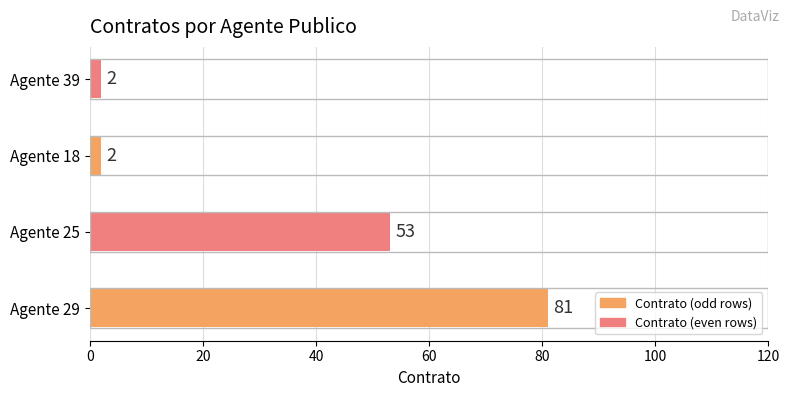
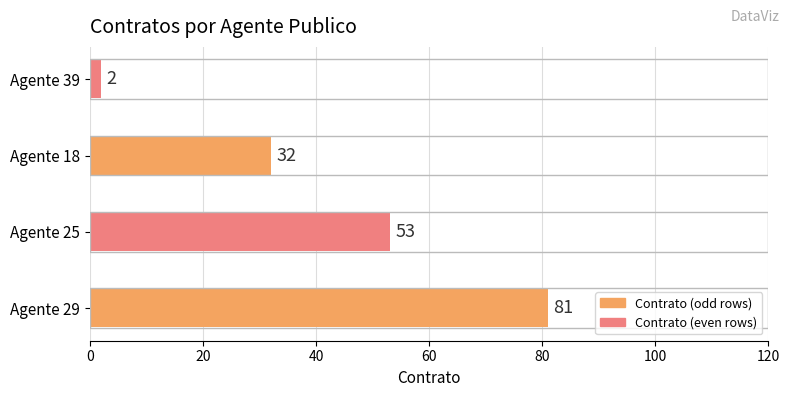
Agente 18: 2 -> 32
